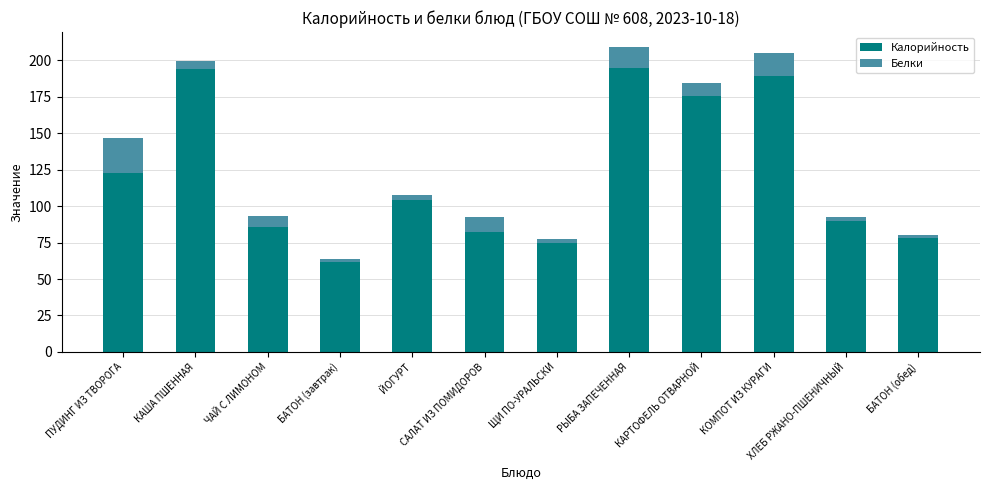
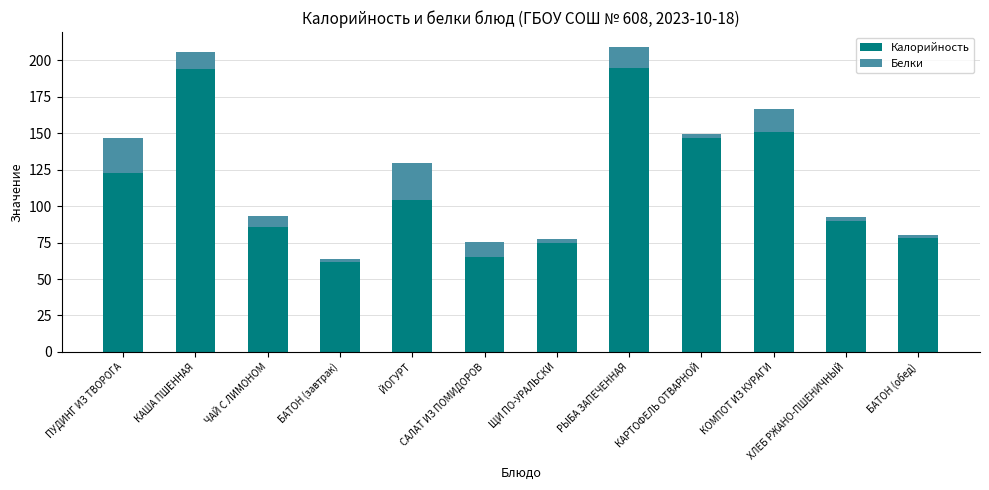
Белки, КАША ПШЕННАЯ: 6 -> 12
Белки, ЙОГУРТ: 4 -> 25
Калорийность, САЛАТ ИЗ ПОМИДОРОВ: 82 -> 65
Калорийность, КАРТОФЕЛЬ ОТВАРНОЙ: 176 -> 146
Белки, КАРТОФЕЛЬ ОТВАРНОЙ: 9 -> 3
Калорийность, КОМПОТ ИЗ КУРАГИ: 189 -> 151
